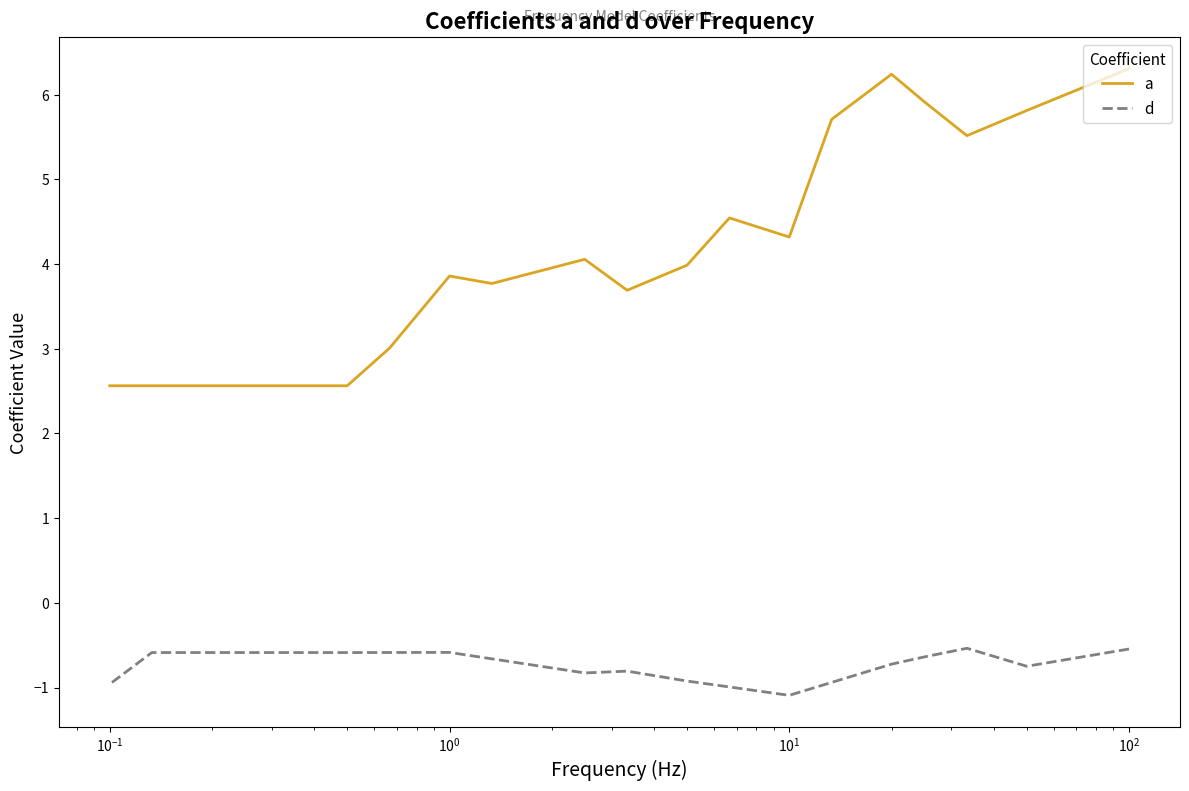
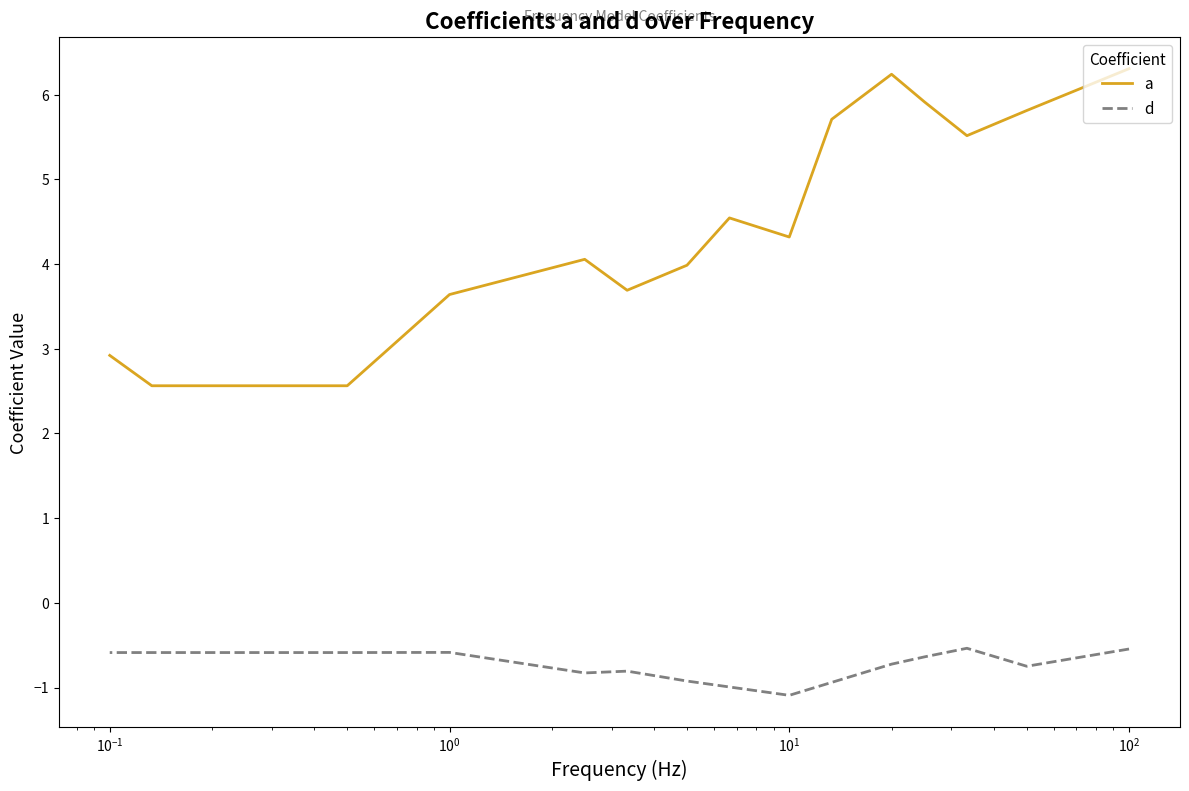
a, 10^-1: 2.6 -> 2.9
d, 10^-1: -1.0 -> -0.6
a, 10^0: 3.9 -> 3.6
